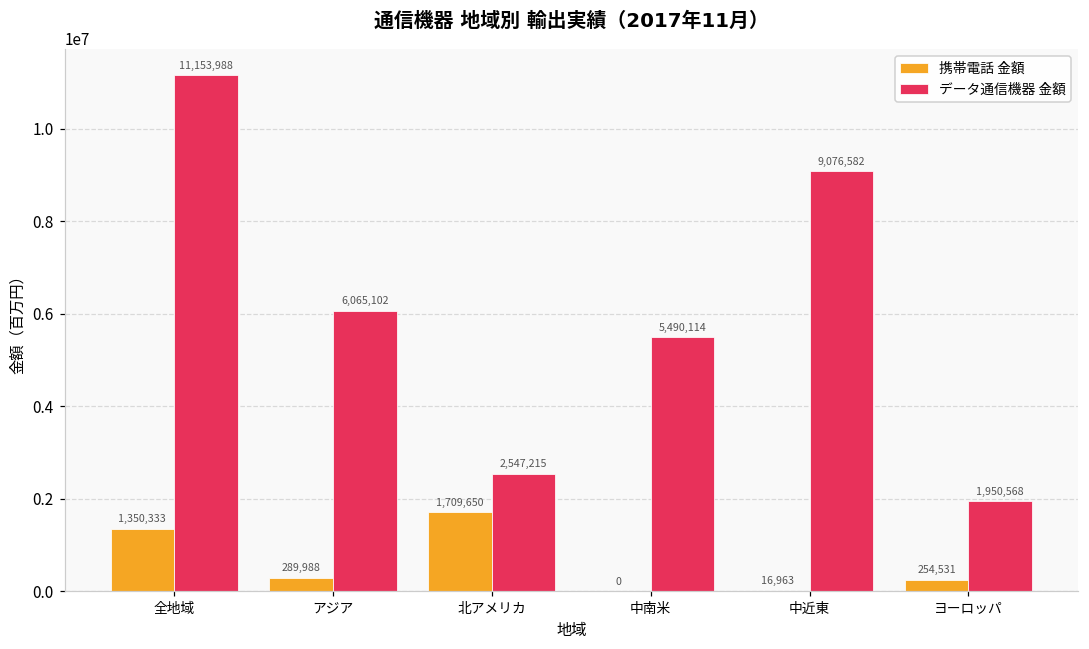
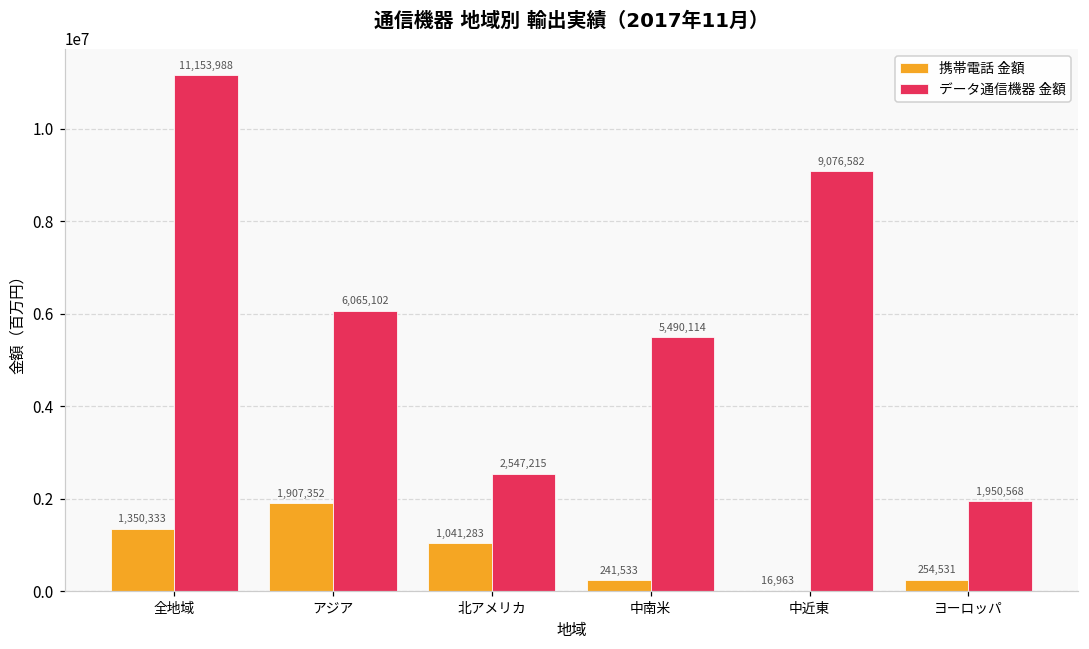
携帯電話 金額, アジア: 289,988 -> 1,907,352
携帯電話 金額, 北アメリカ: 1,709,650 -> 1,041,283
携帯電話 金額, 中南米: 0 -> 241,533
